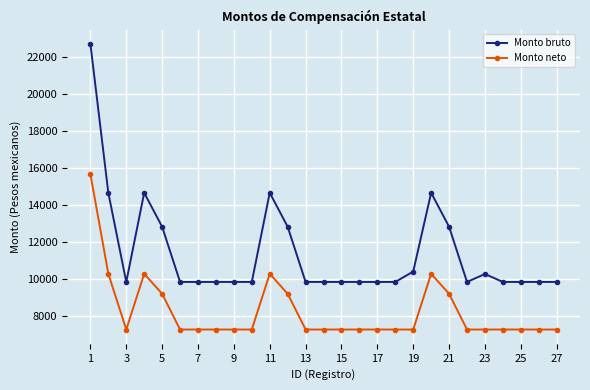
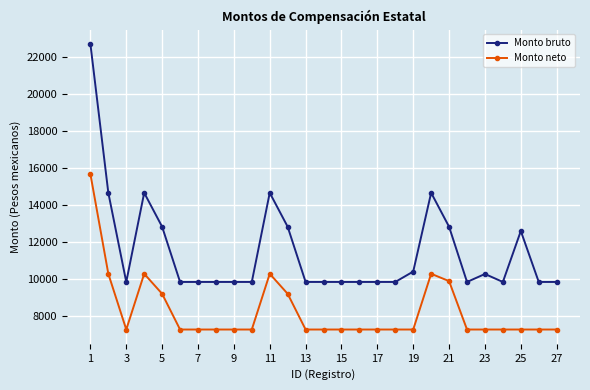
Monto neto, 21: 9200 -> 9900
Monto bruto, 25: 9800 -> 12600
